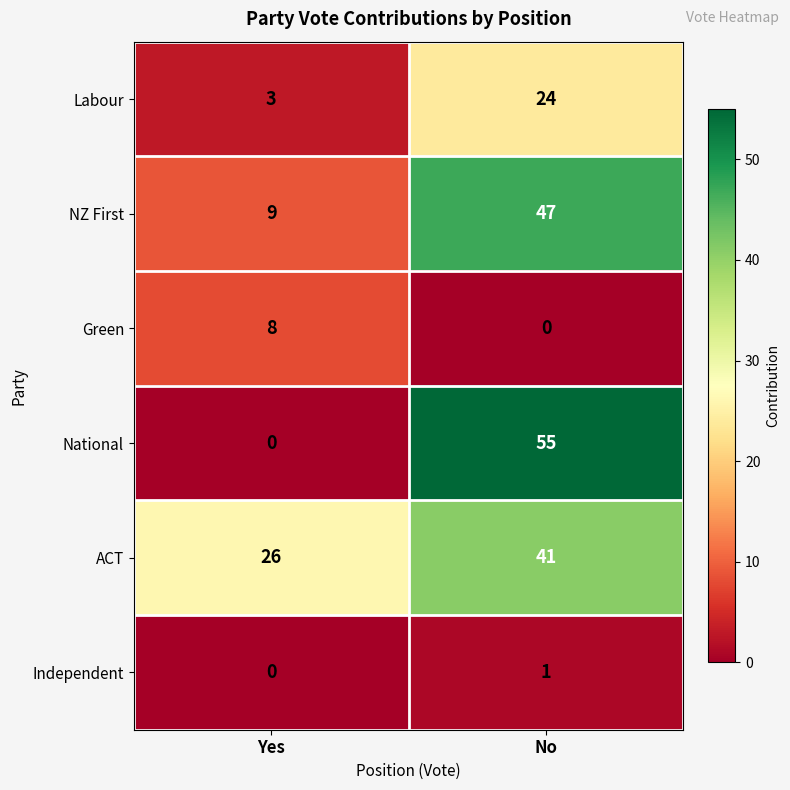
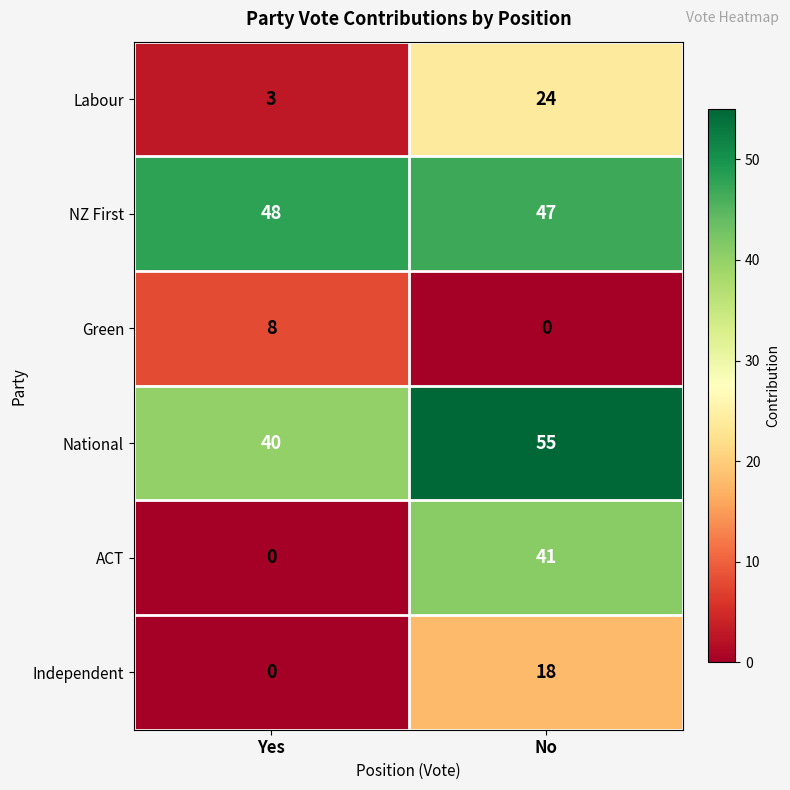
NZ First, Yes: 9 -> 48
National, Yes: 0 -> 40
ACT, Yes: 26 -> 0
Independent, No: 1 -> 18
